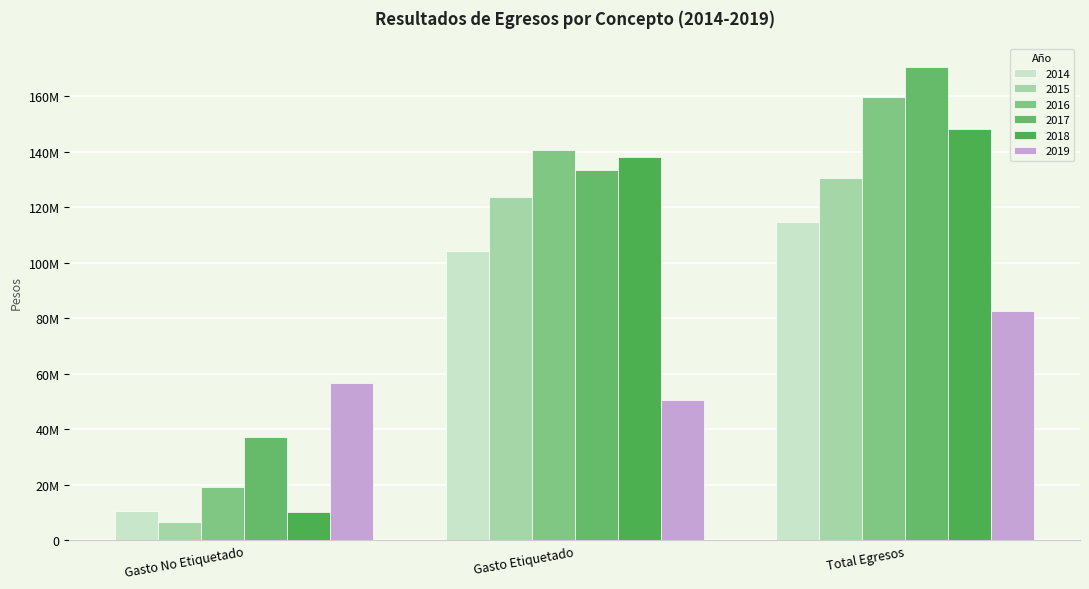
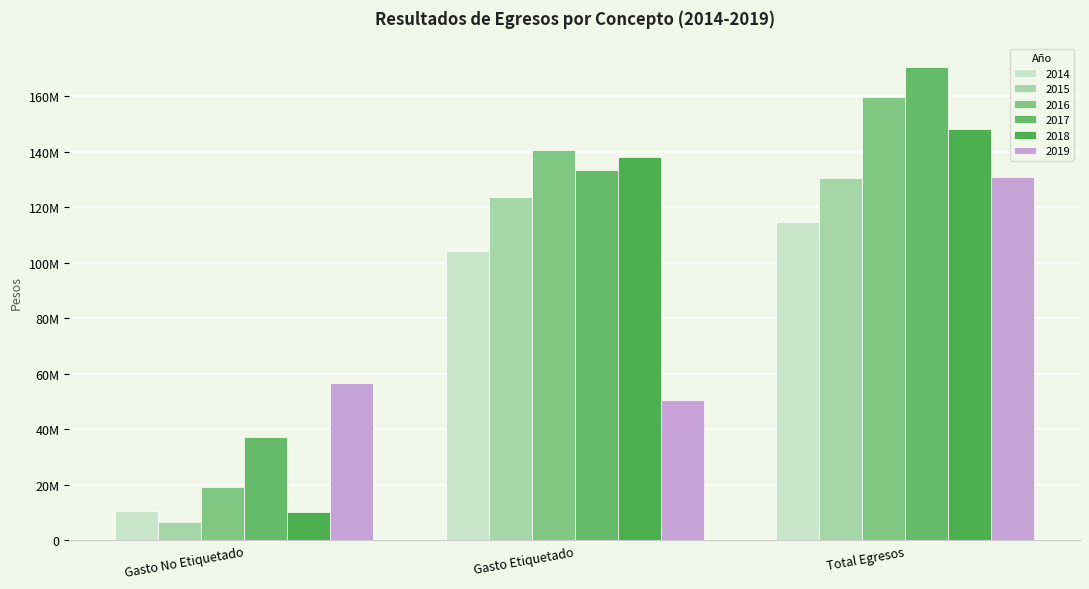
2019, Total Egresos: 83000000 -> 131000000
